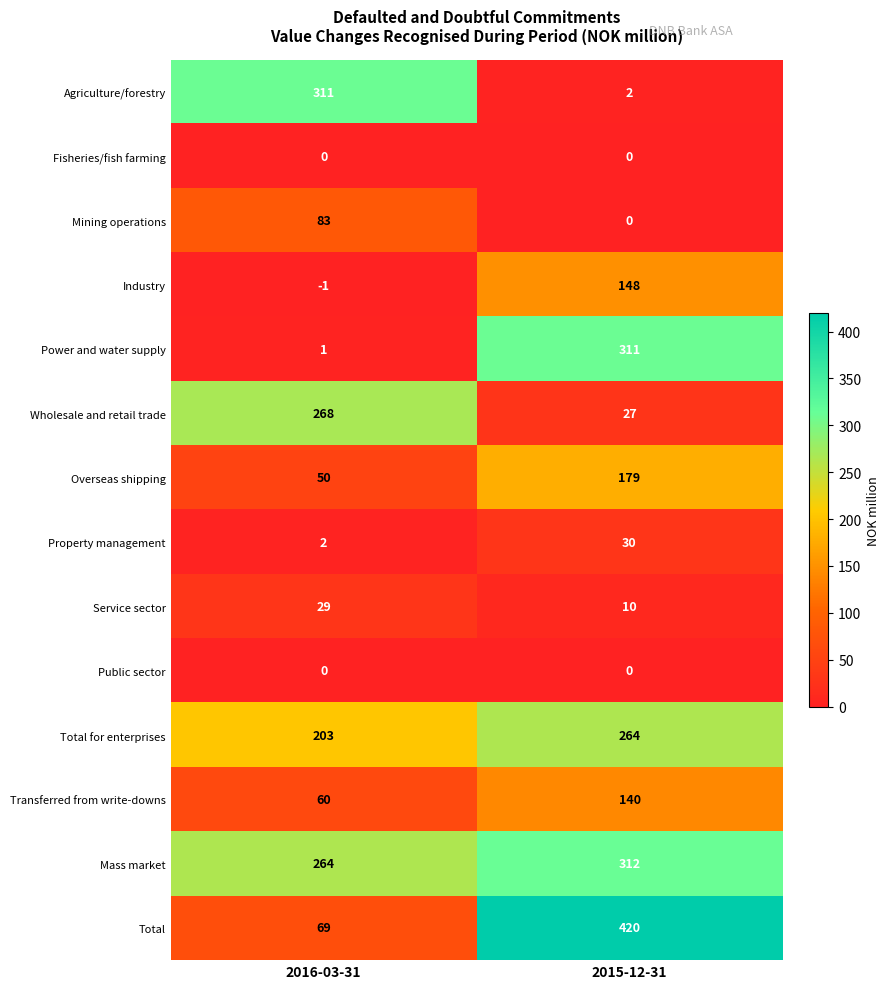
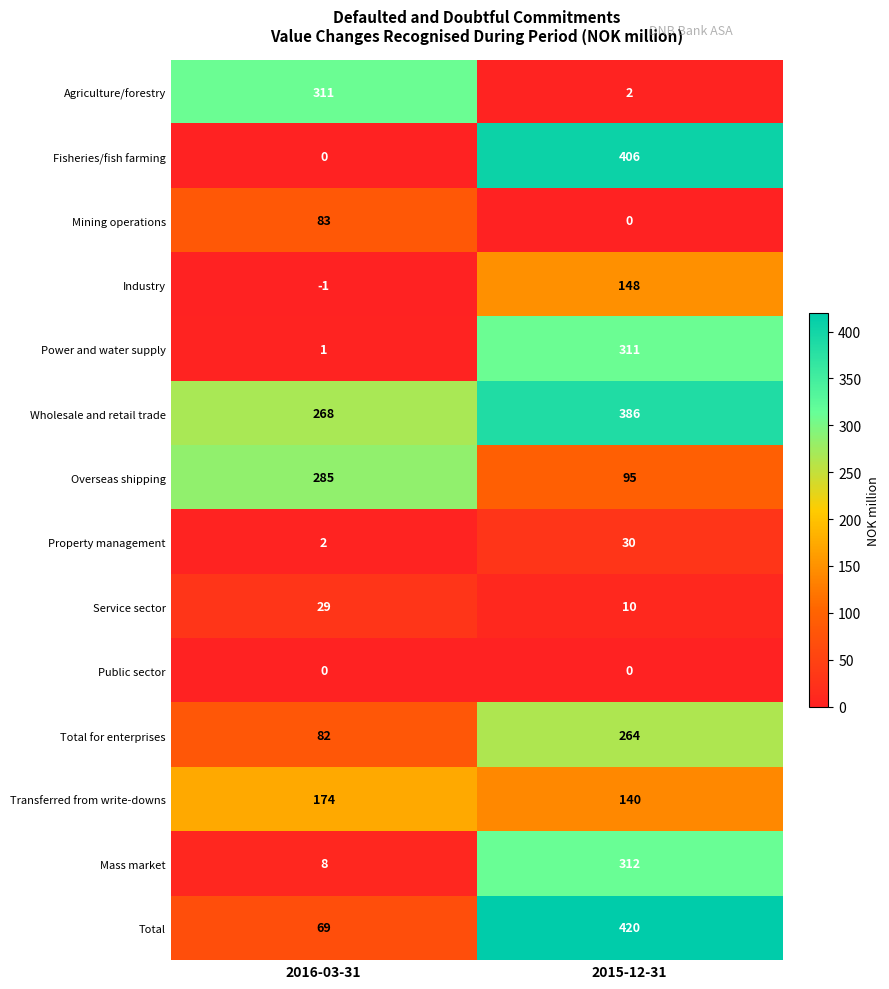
Fisheries/fish farming, 2015-12-31: 0 -> 406
Wholesale and retail trade, 2015-12-31: 27 -> 386
Overseas shipping, 2016-03-31: 50 -> 285
Overseas shipping, 2015-12-31: 179 -> 95
Total for enterprises, 2016-03-31: 203 -> 82
Transferred from write-downs, 2016-03-31: 60 -> 174
Mass market, 2016-03-31: 264 -> 8
